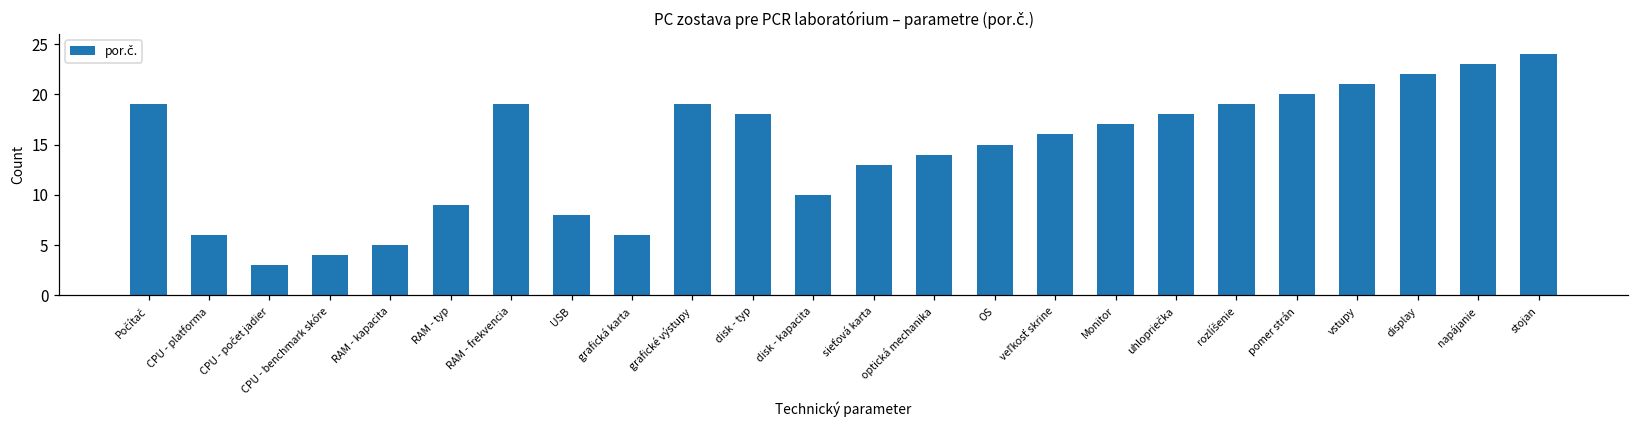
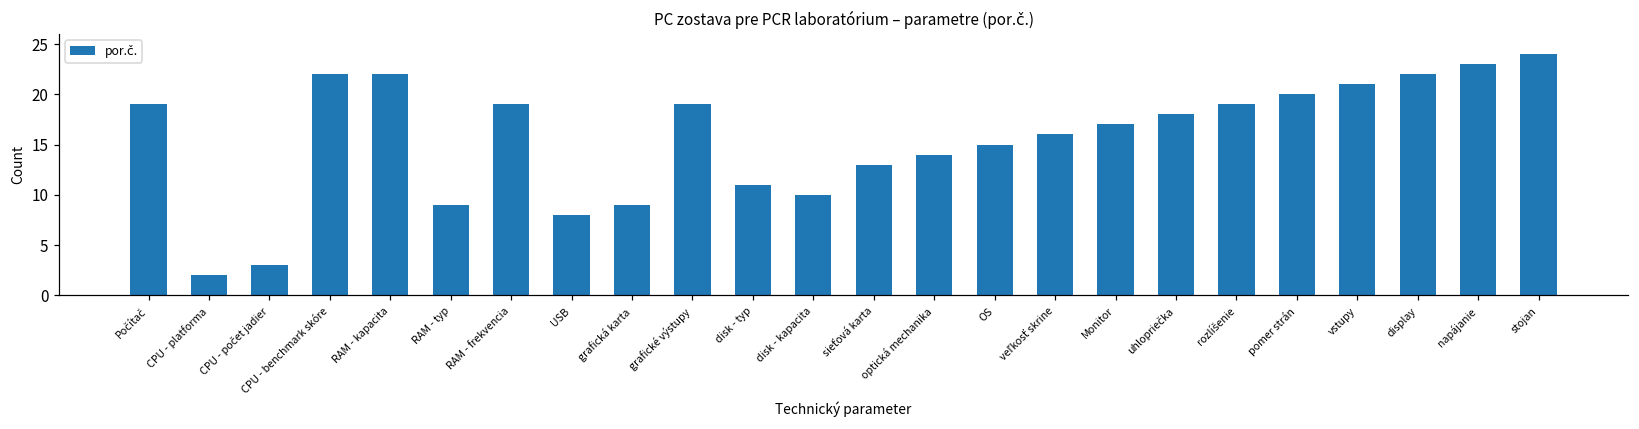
CPU - platforma: 6 -> 2
CPU - benchmark skóre: 4 -> 22
RAM - kapacita: 5 -> 22
grafická karta: 6 -> 9
disk - typ: 18 -> 11
